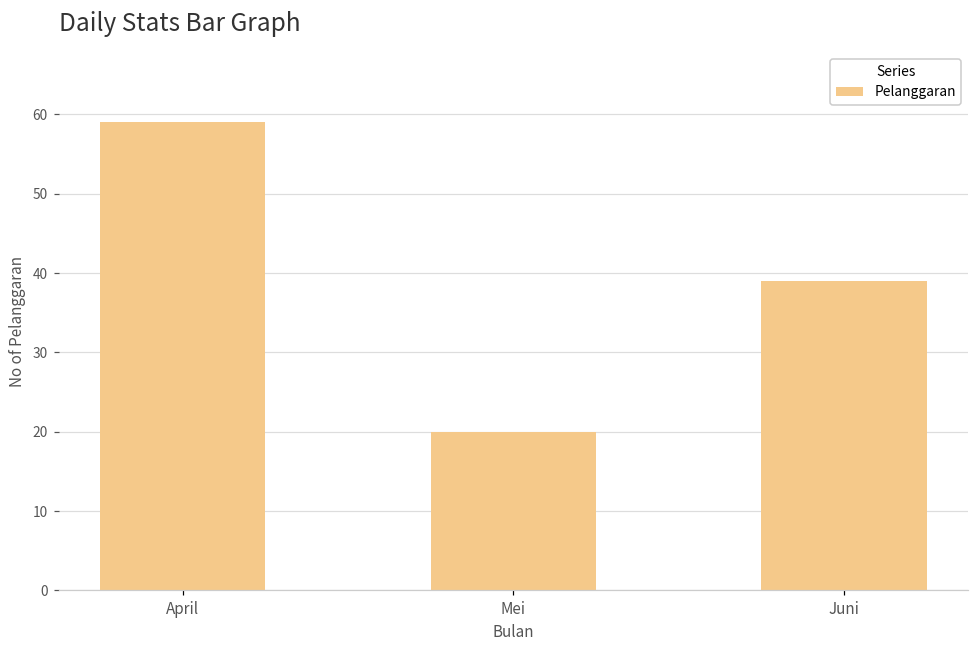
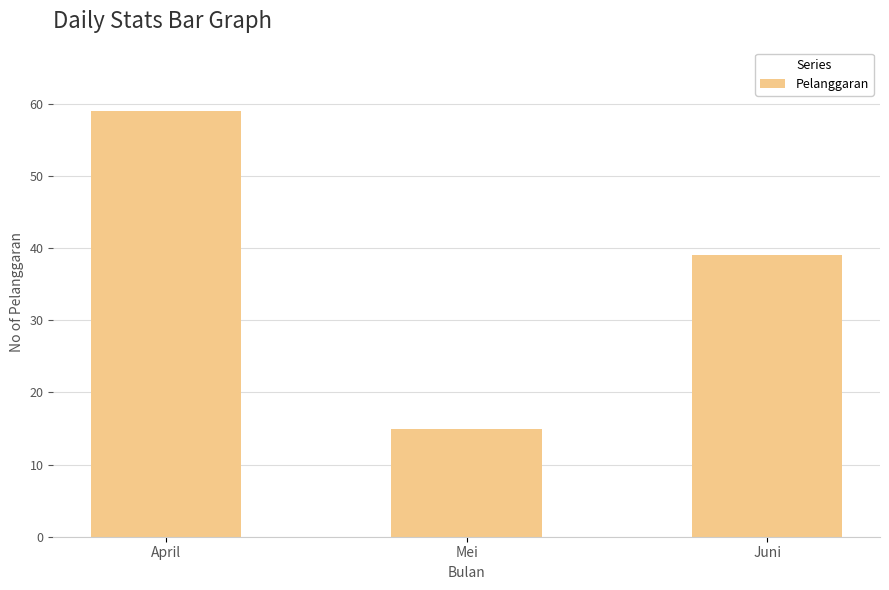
Mei: 20 -> 15
